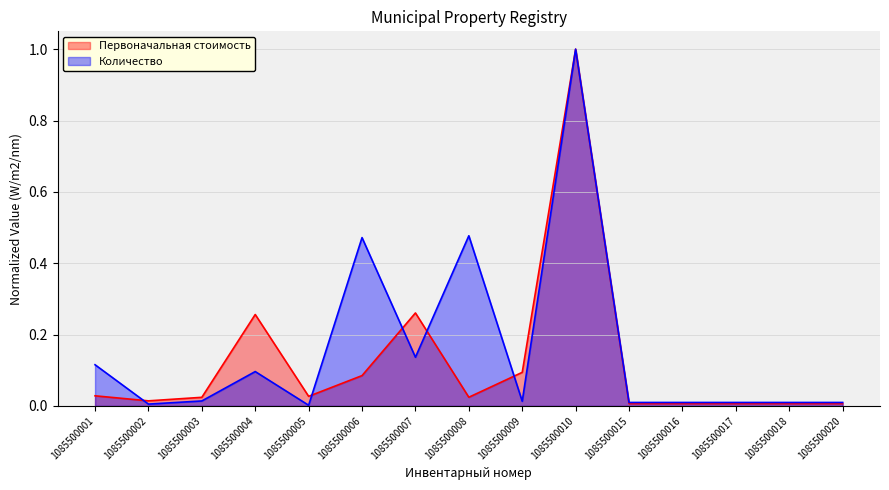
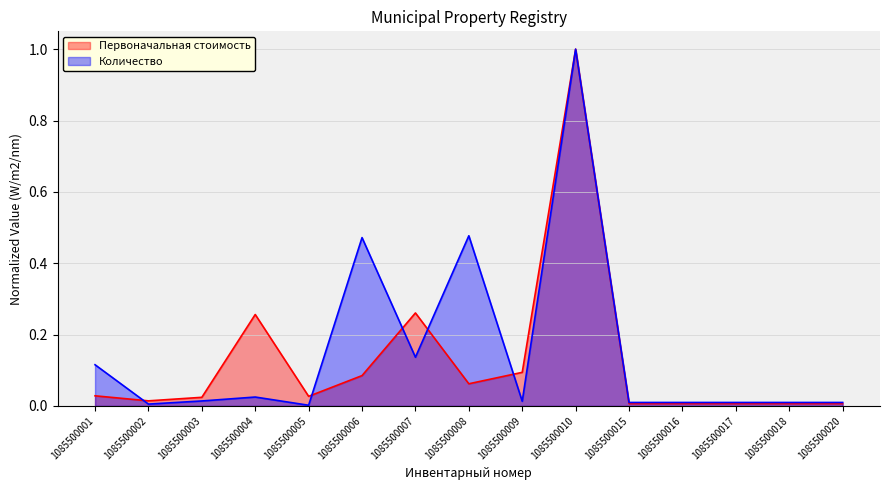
Количество, 1085500004: 0.10 -> 0.02
Первоначальная стоимость, 1085500008: 0.02 -> 0.06
